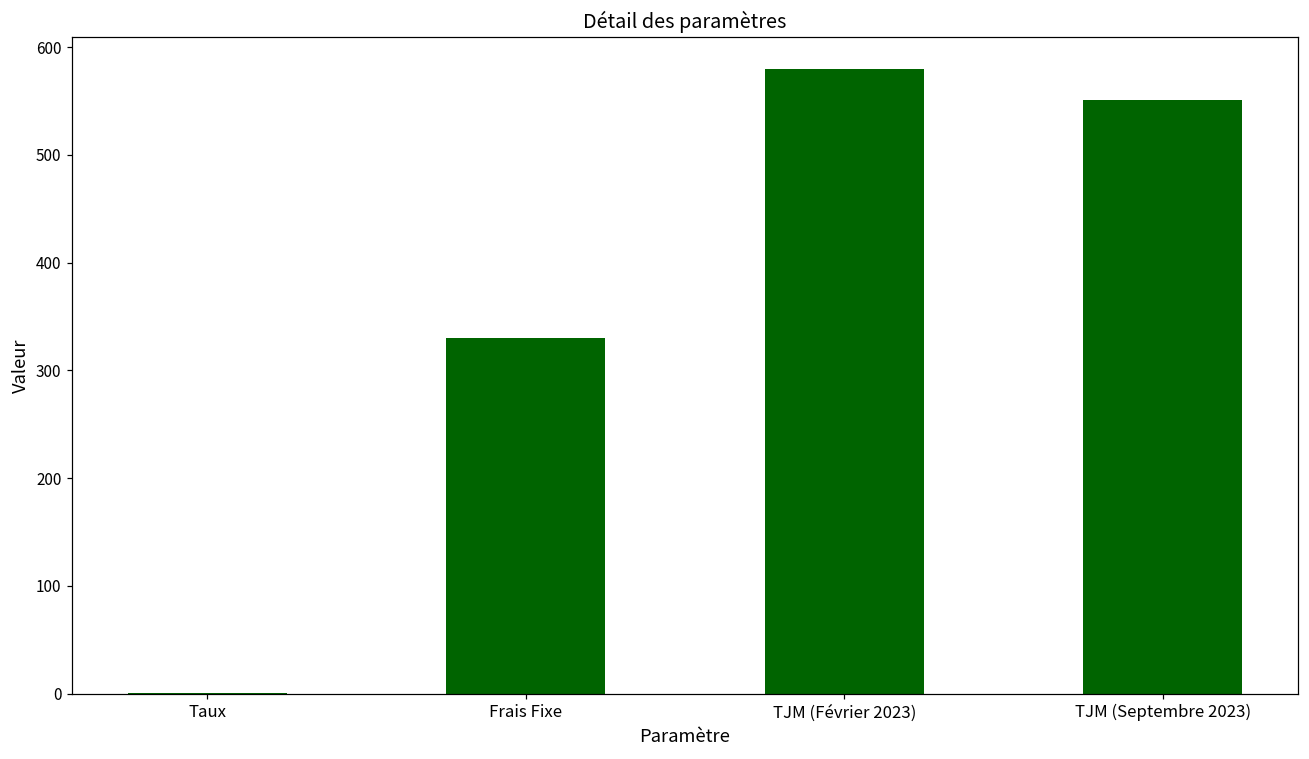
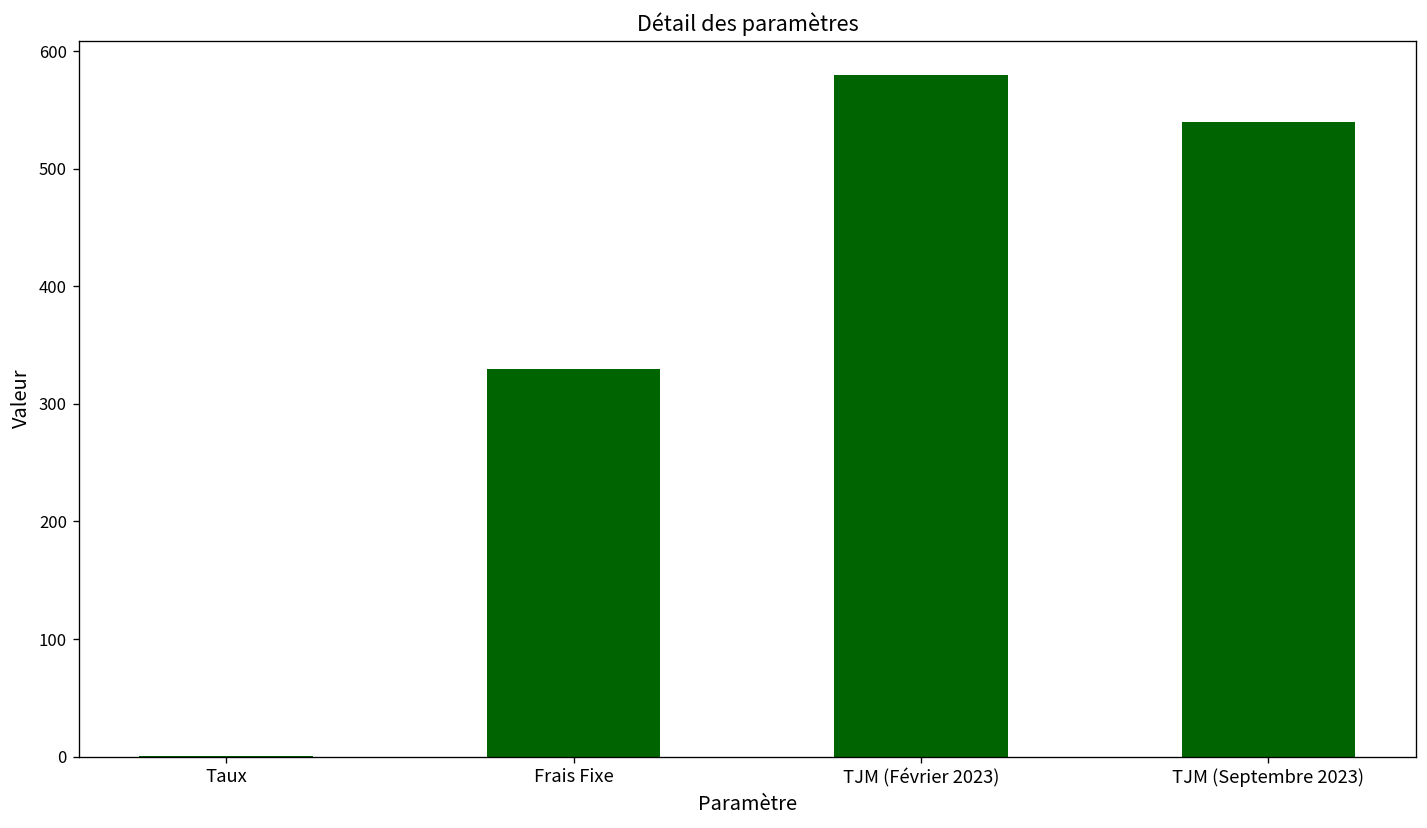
TJM (Septembre 2023): 550 -> 540
